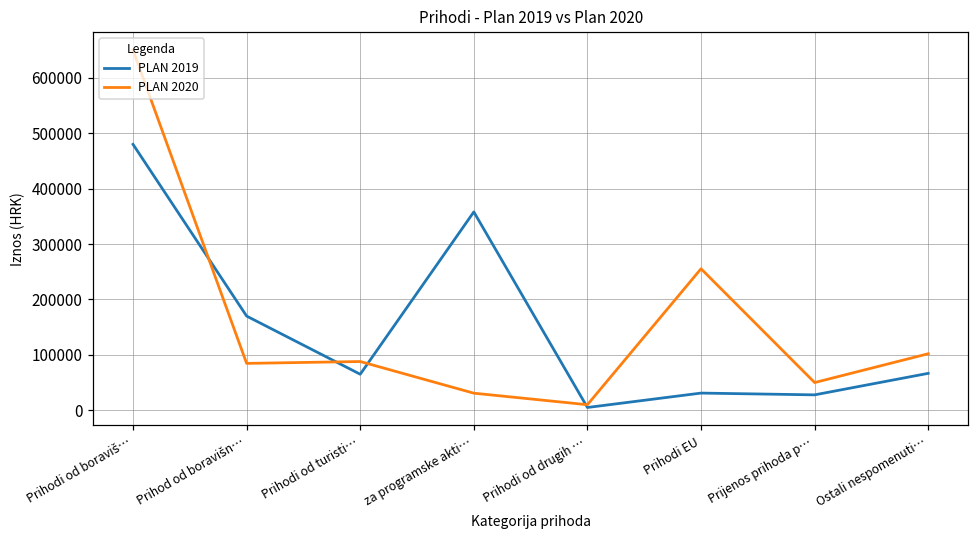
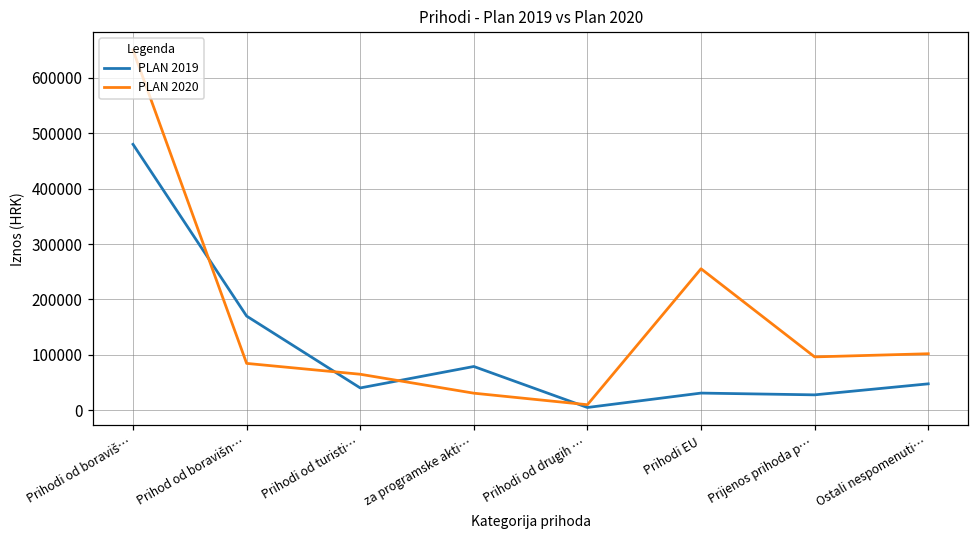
PLAN 2019, Prihodi od turisti…: 70000 -> 40000
PLAN 2020, Prihodi od turisti…: 90000 -> 70000
PLAN 2019, za programske akti…: 360000 -> 80000
PLAN 2020, Prijenos prihoda p…: 50000 -> 100000
PLAN 2019, Ostali nespomenuti…: 70000 -> 50000
